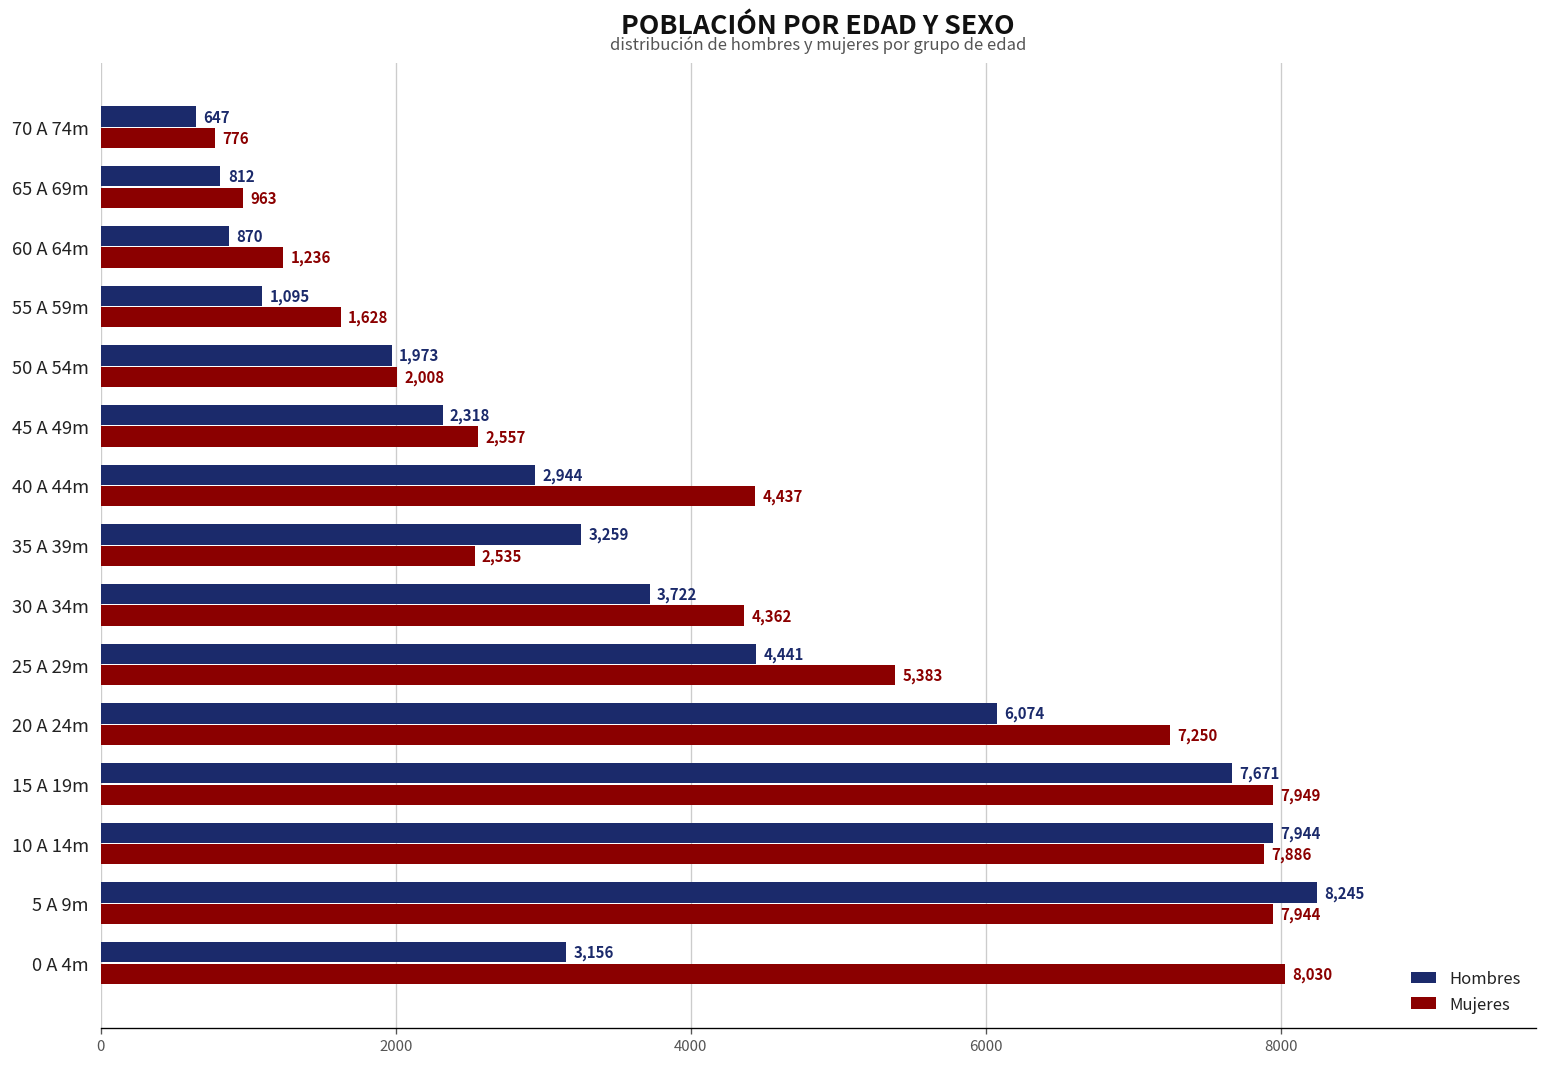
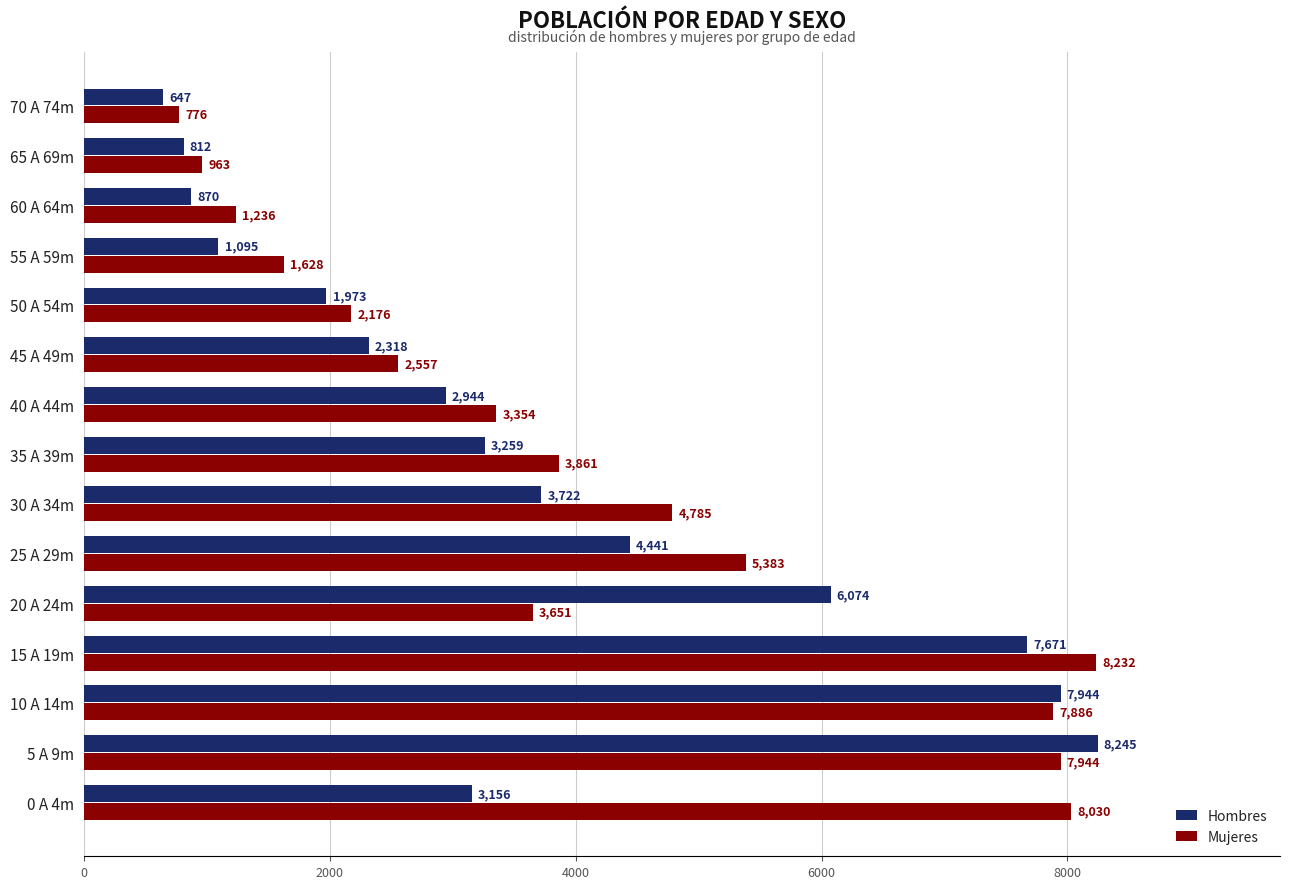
Mujeres, 50 A 54m: 2,008 -> 2,176
Mujeres, 40 A 44m: 4,437 -> 3,354
Mujeres, 35 A 39m: 2,535 -> 3,861
Mujeres, 30 A 34m: 4,362 -> 4,785
Mujeres, 20 A 24m: 7,250 -> 3,651
Mujeres, 15 A 19m: 7,949 -> 8,232
